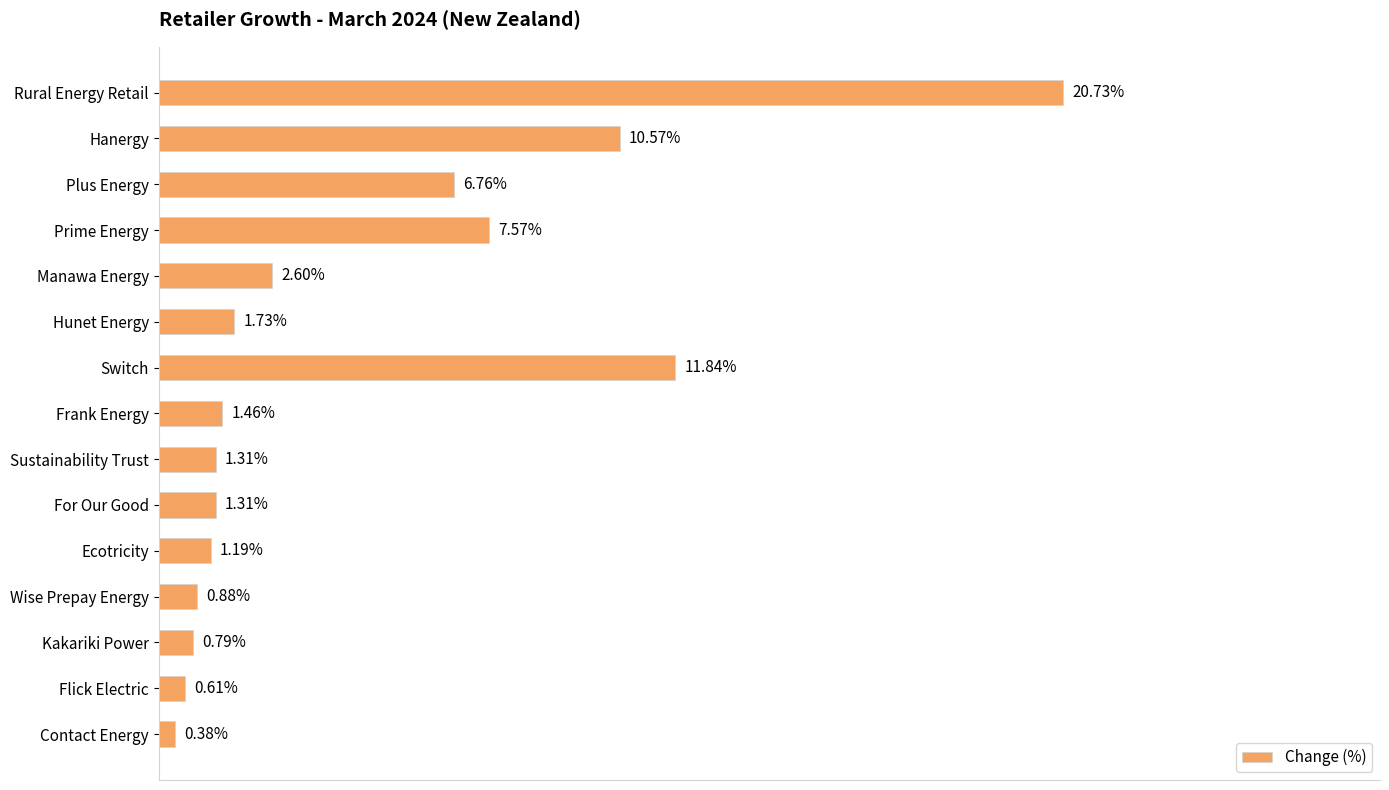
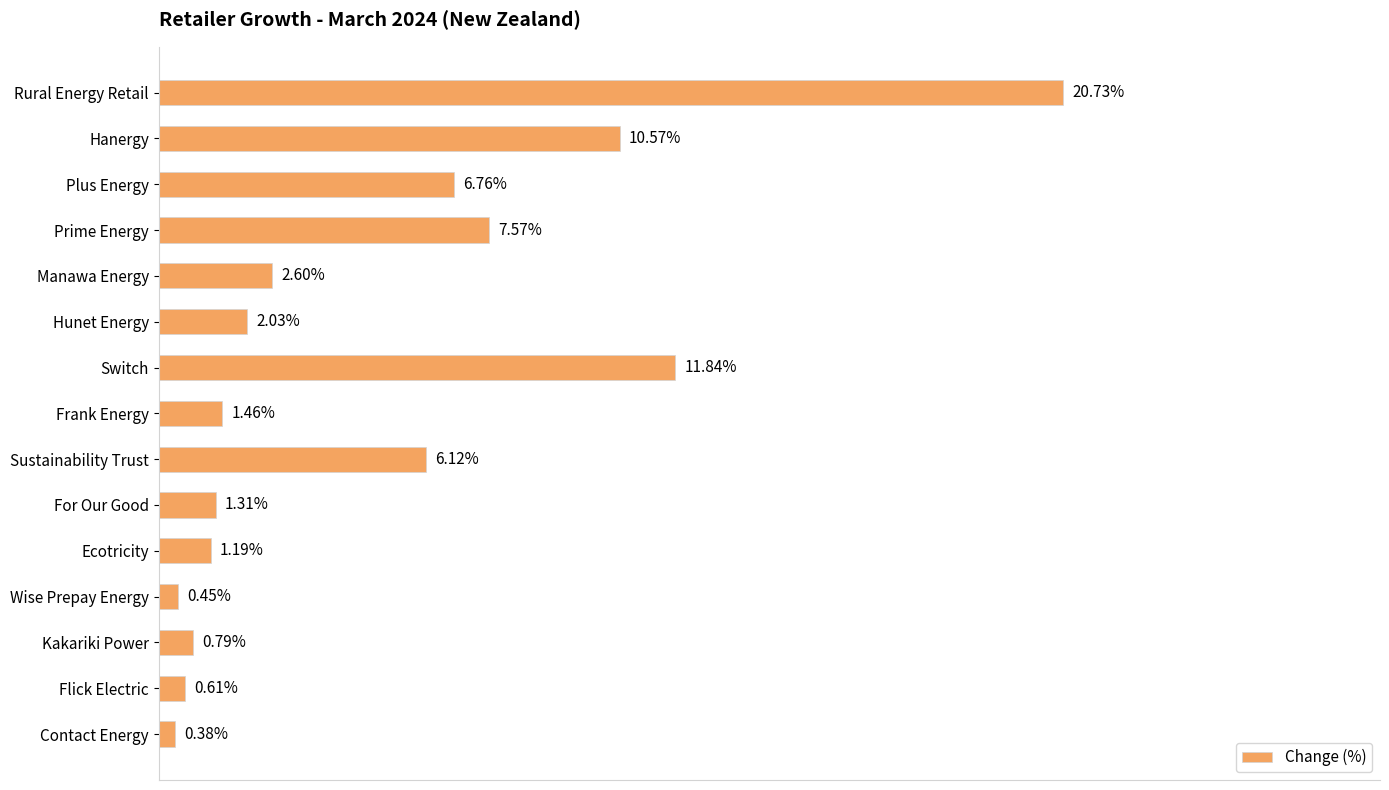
Hunet Energy: 1.73% -> 2.03%
Sustainability Trust: 1.31% -> 6.12%
Wise Prepay Energy: 0.88% -> 0.45%
